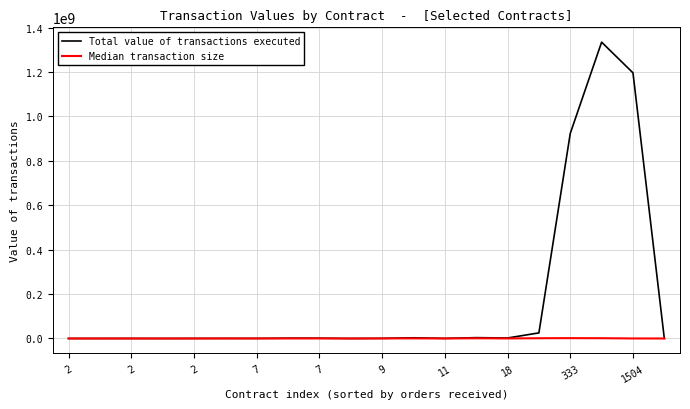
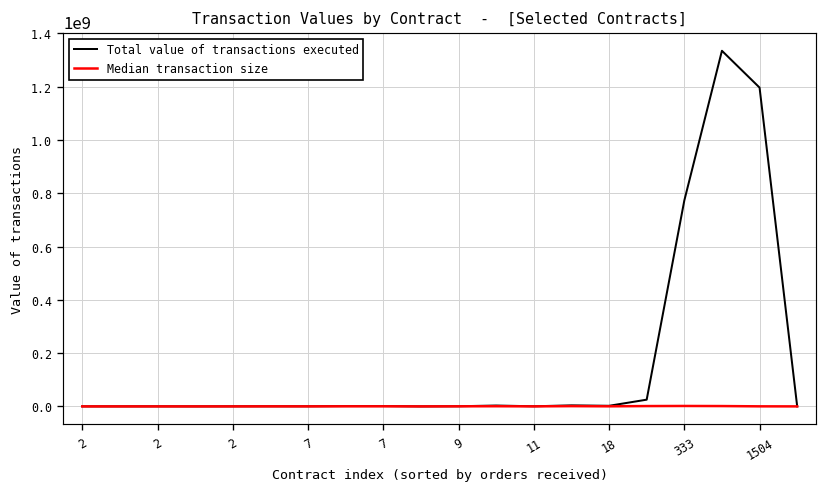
Total value of transactions executed, 333: 920000000 -> 770000000
